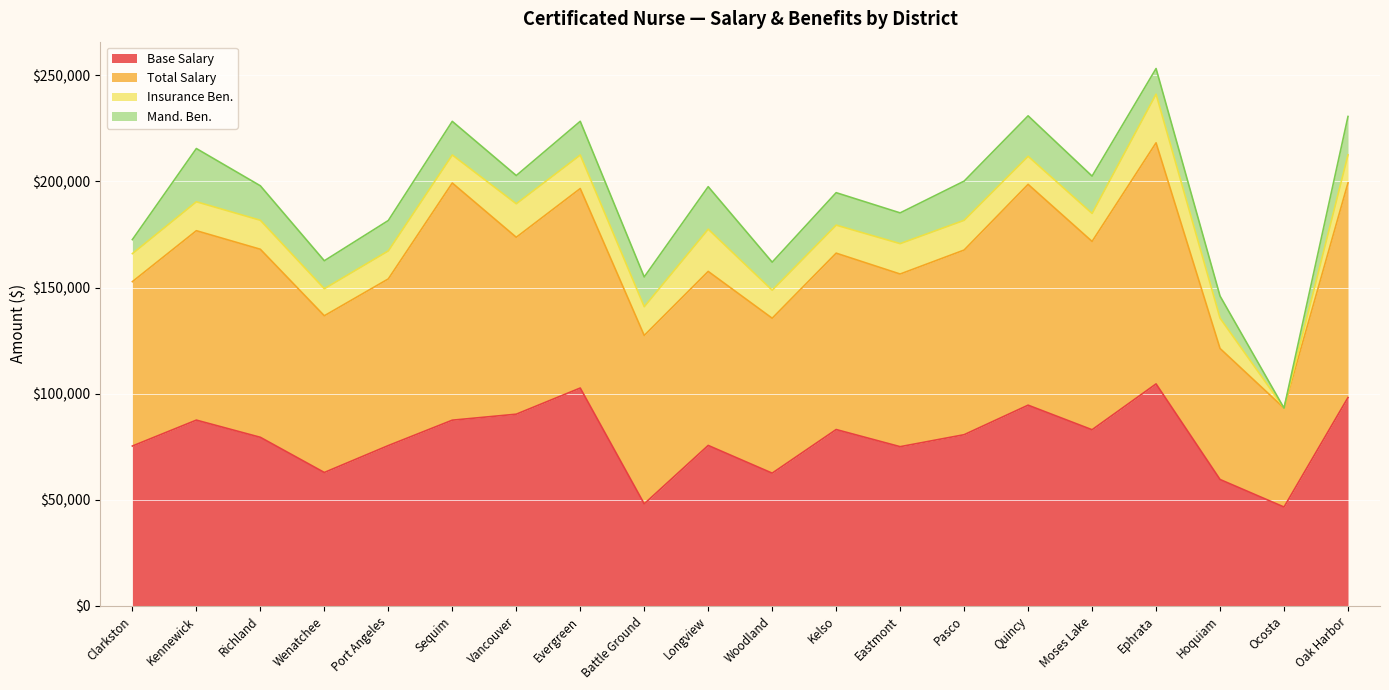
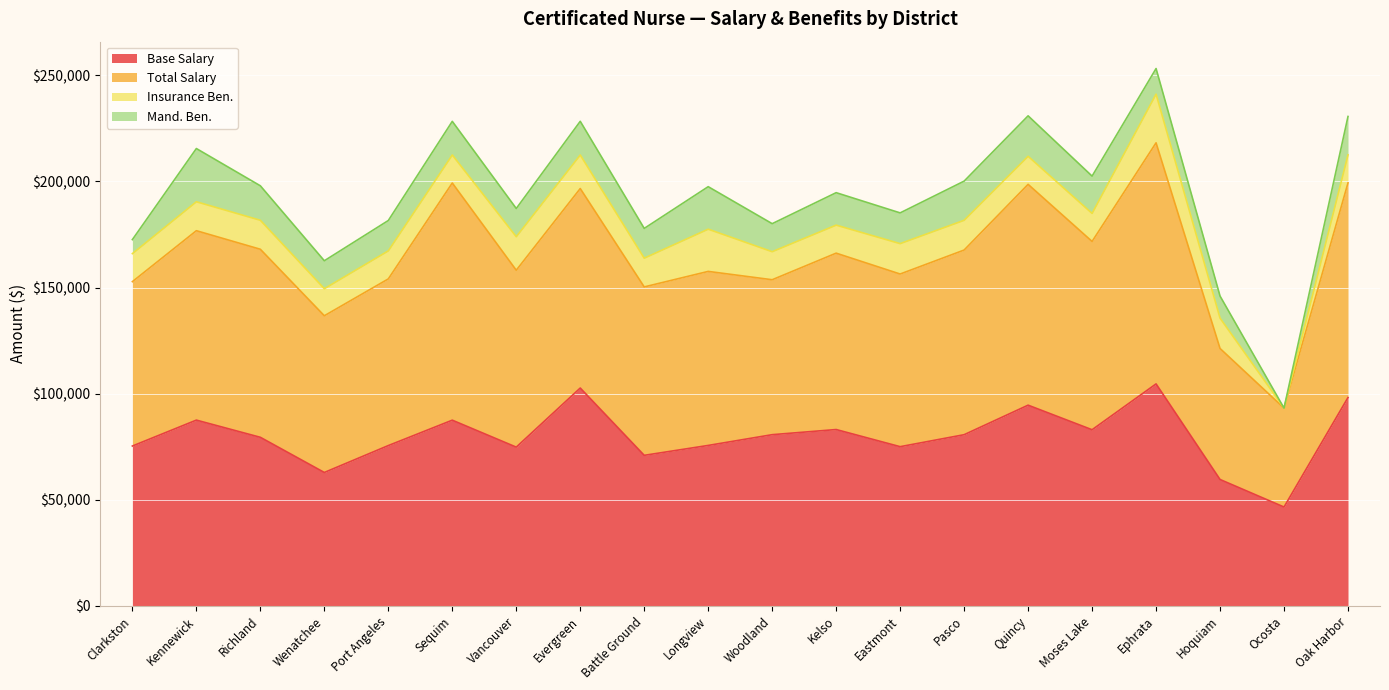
Base Salary, Vancouver: $90,000 -> $75,000
Base Salary, Battle Ground: $48,000 -> $71,000
Base Salary, Woodland: $63,000 -> $81,000
